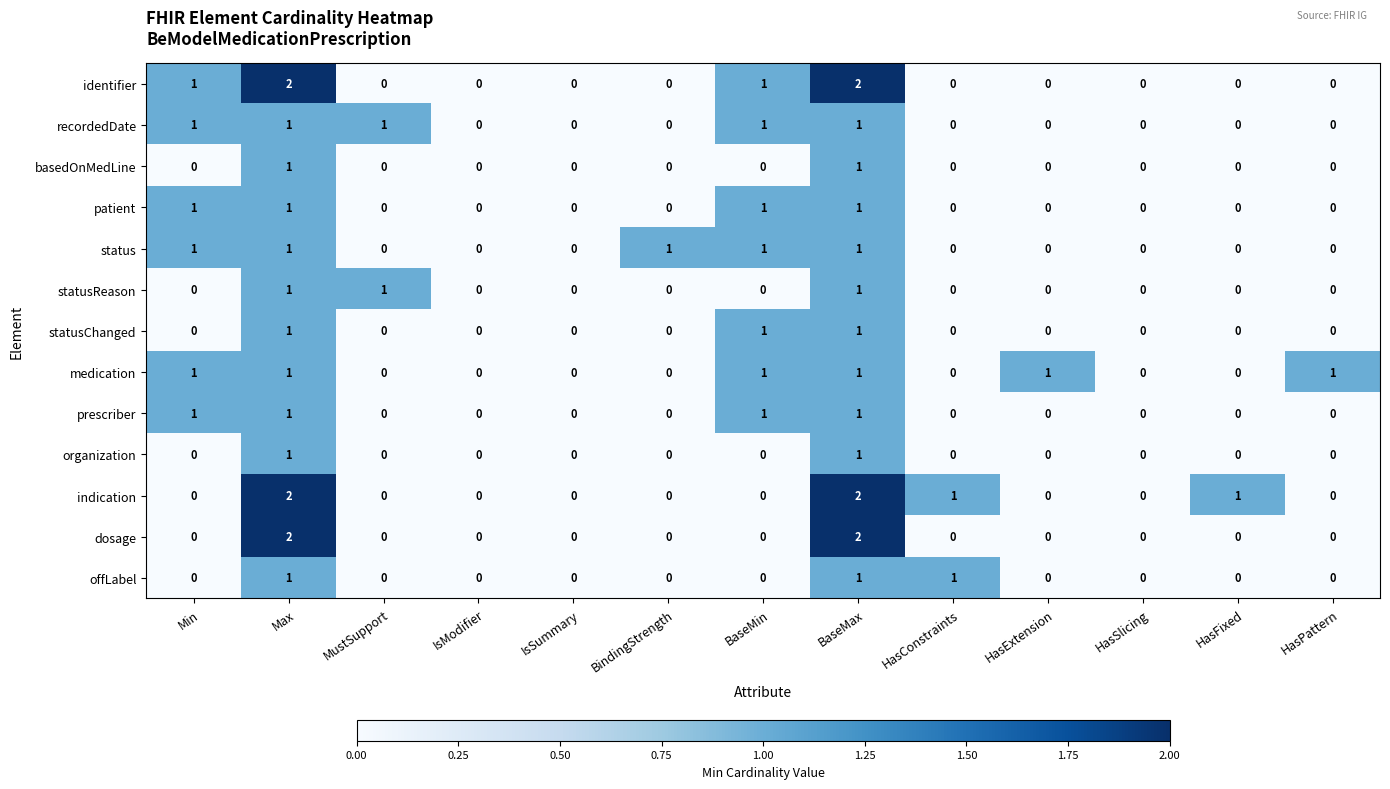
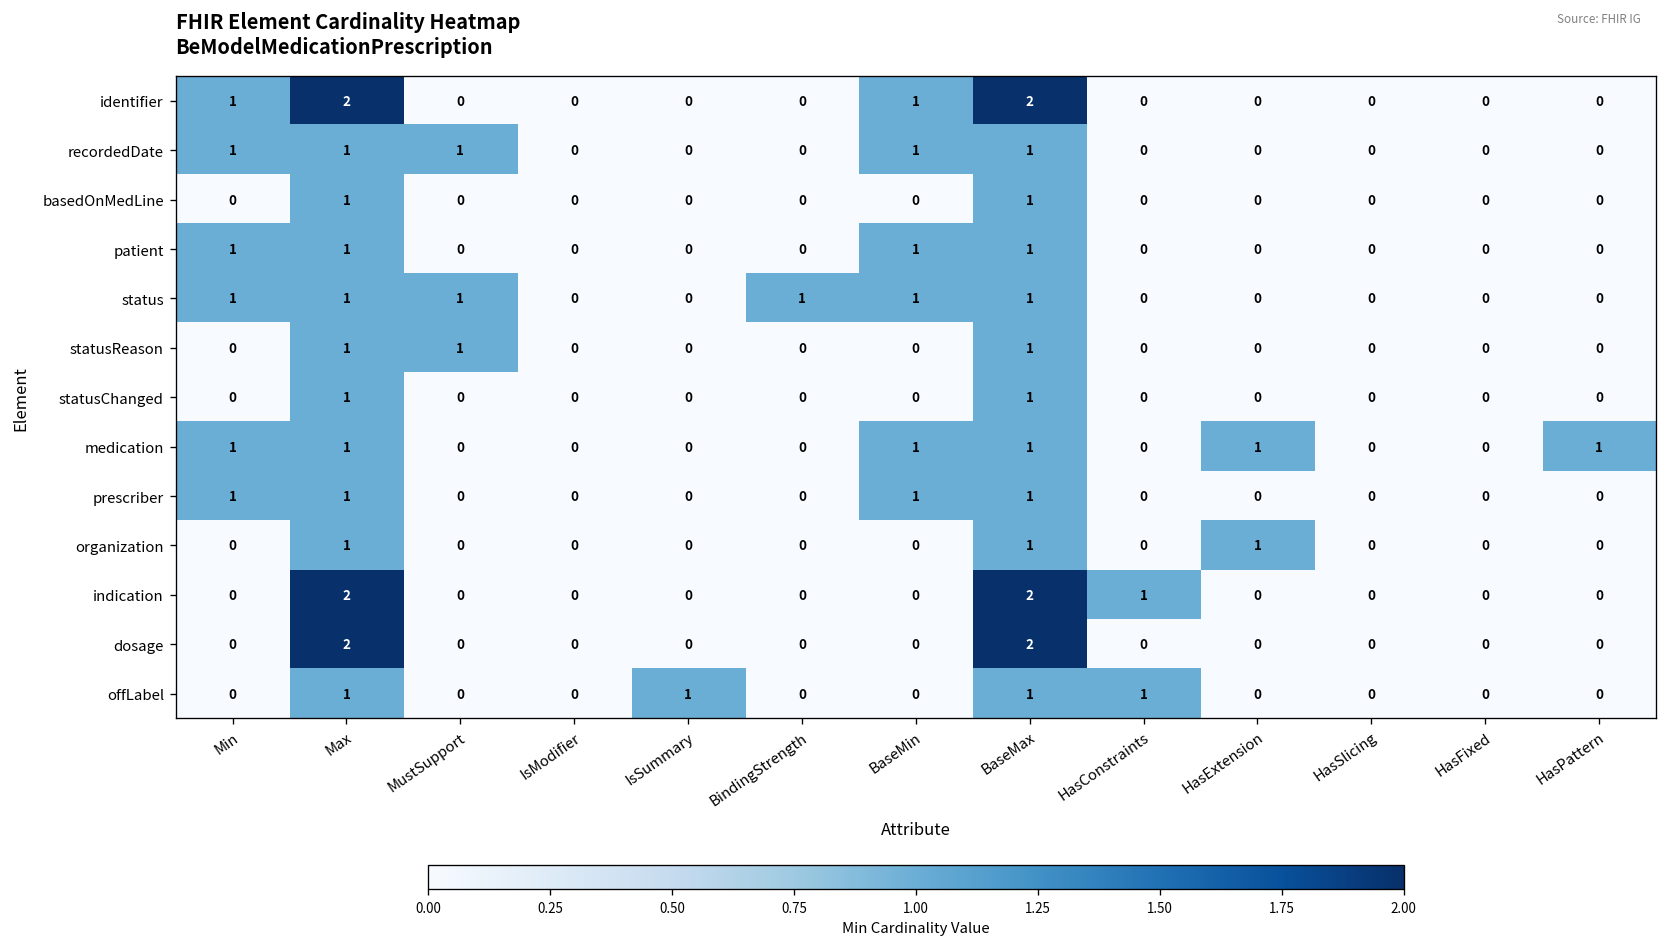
status, MustSupport: 0 -> 1
statusChanged, BaseMin: 1 -> 0
organization, HasExtension: 0 -> 1
indication, HasFixed: 1 -> 0
offLabel, IsSummary: 0 -> 1
